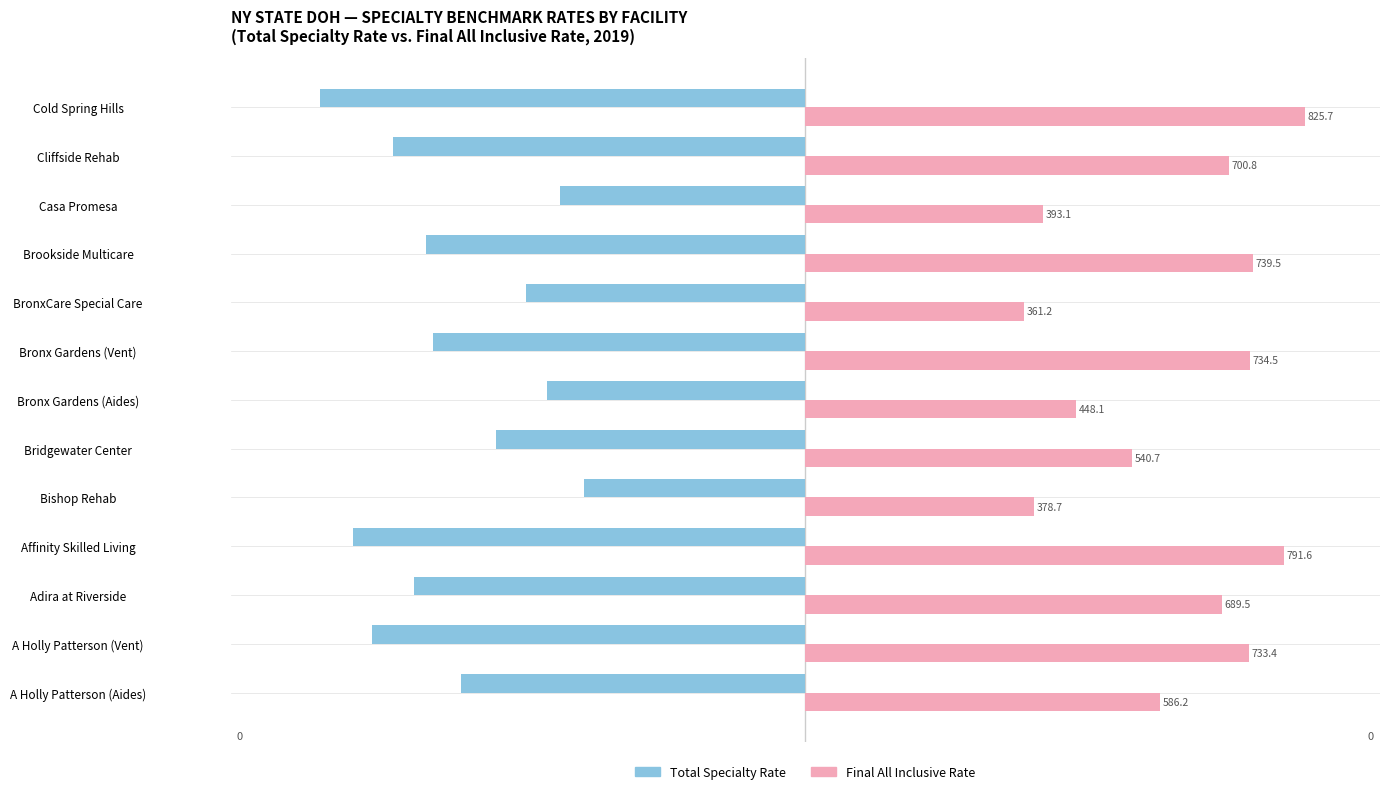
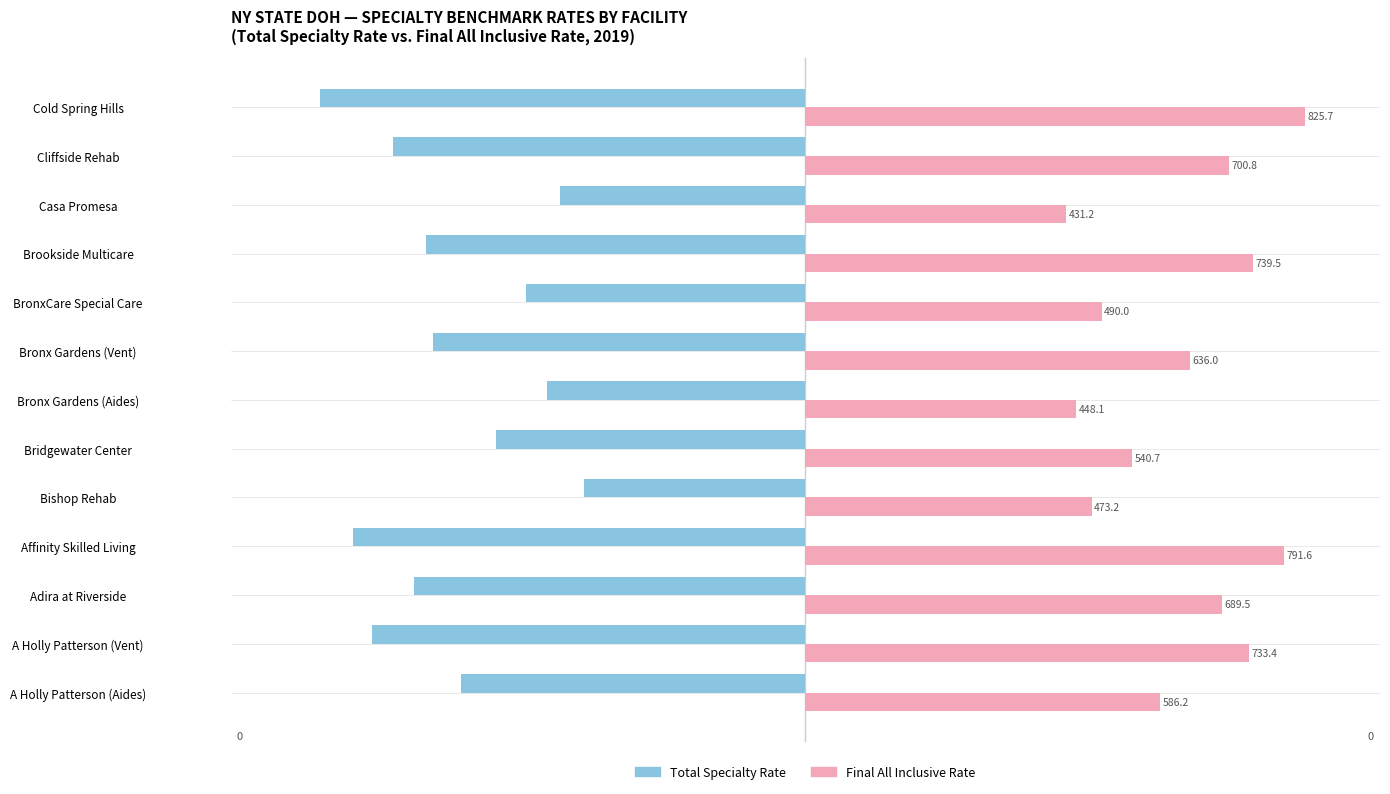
Final All Inclusive Rate, Casa Promesa: 393.1 -> 431.2
Final All Inclusive Rate, BronxCare Special Care: 361.2 -> 490.0
Final All Inclusive Rate, Bronx Gardens (Vent): 734.5 -> 636.0
Final All Inclusive Rate, Bishop Rehab: 378.7 -> 473.2
